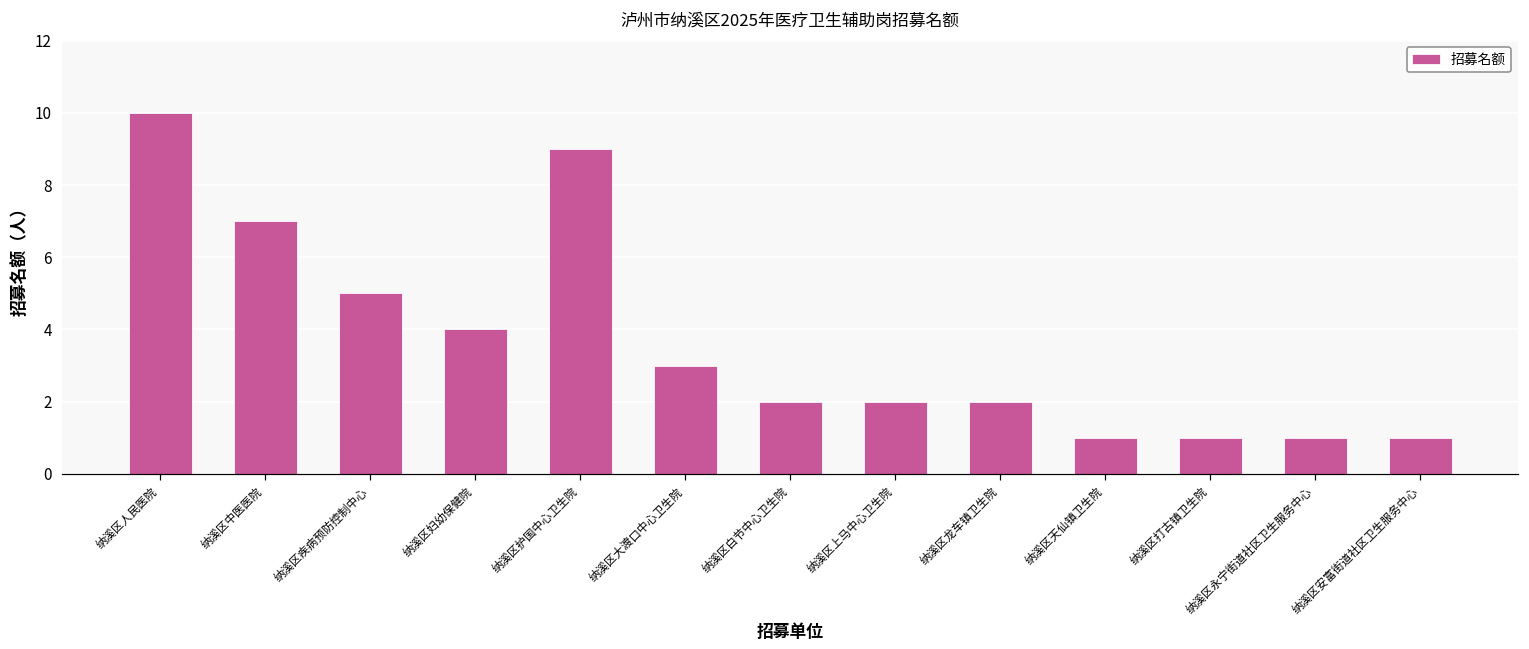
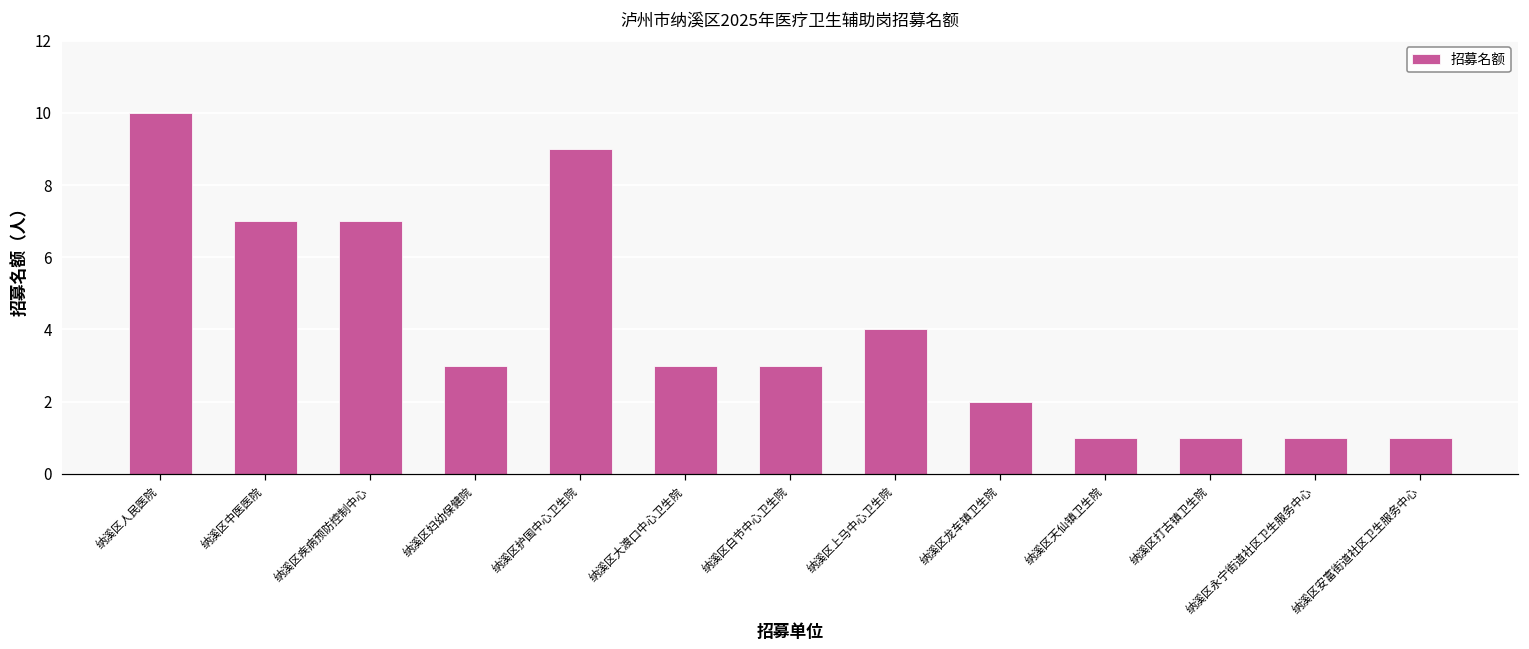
纳溪区疾病预防控制中心: 5 -> 7
纳溪区妇幼保健院: 4 -> 3
纳溪区白节中心卫生院: 2 -> 3
纳溪区上马中心卫生院: 2 -> 4
